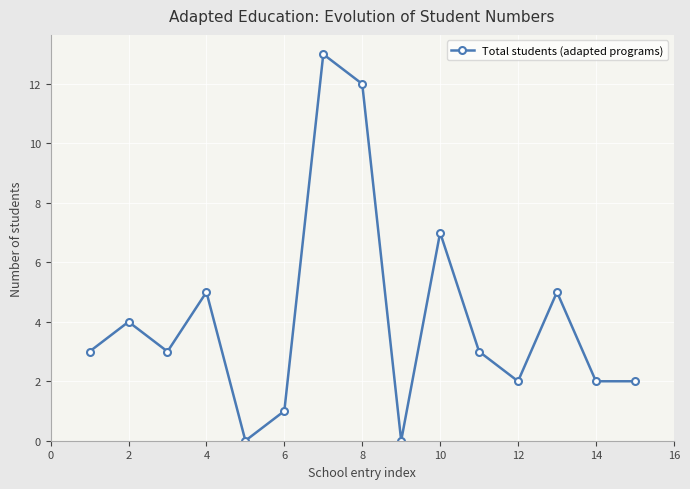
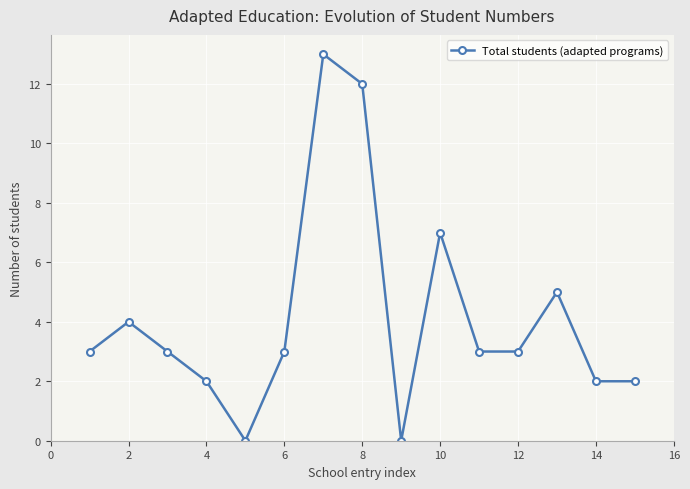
4: 5 -> 2
6: 1 -> 3
12: 2 -> 3
